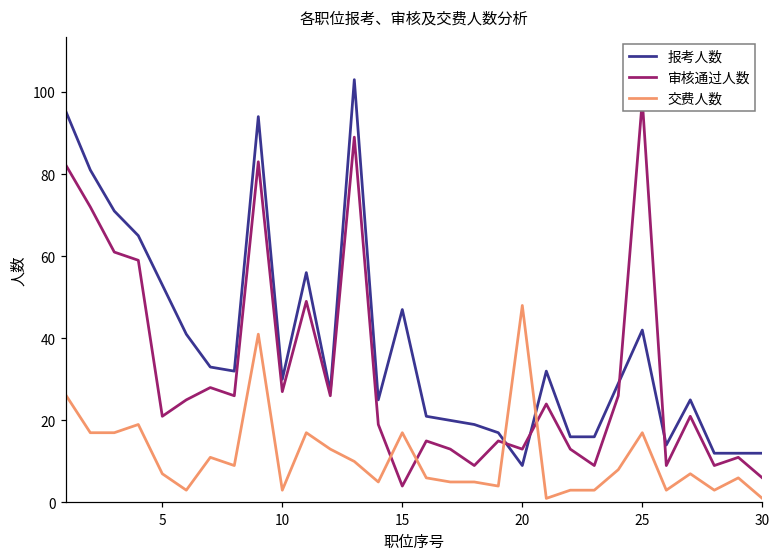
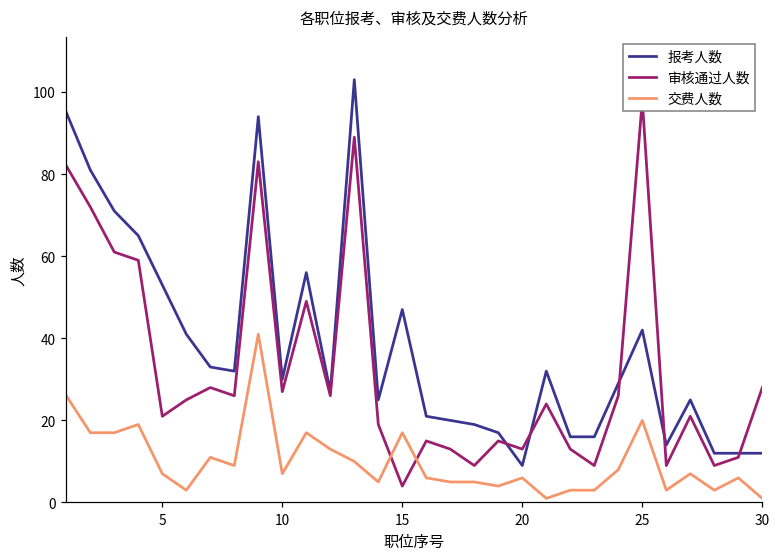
交费人数, 10: 3 -> 7
交费人数, 20: 48 -> 6
交费人数, 25: 17 -> 20
审核通过人数, 30: 6 -> 28
